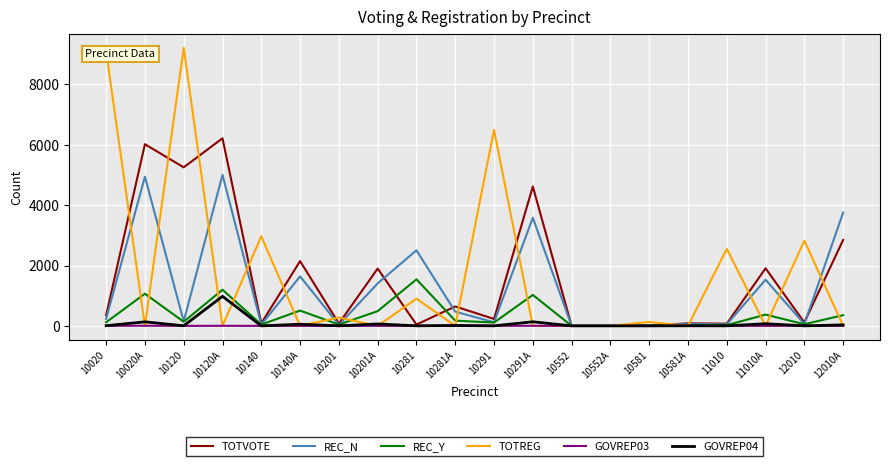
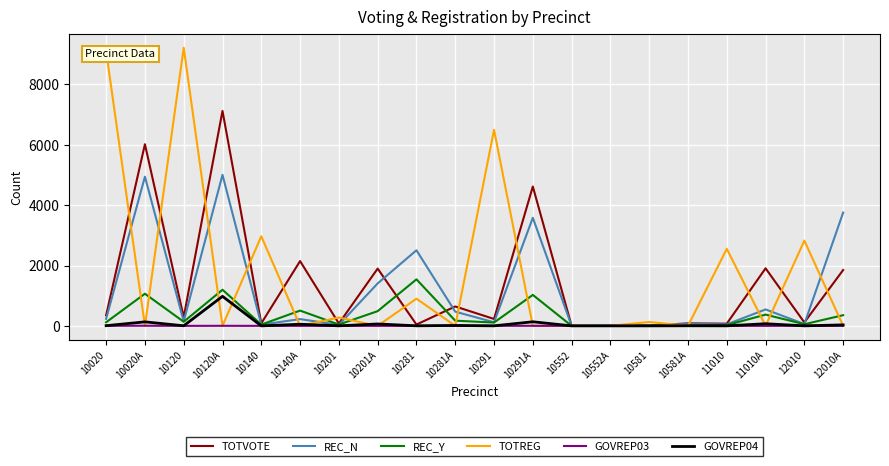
TOTVOTE, 10120: 5300 -> 300
TOTVOTE, 10120A: 6200 -> 7100
REC_N, 10140A: 1600 -> 200
REC_N, 11010A: 1500 -> 500
TOTVOTE, 12010A: 2800 -> 1900
